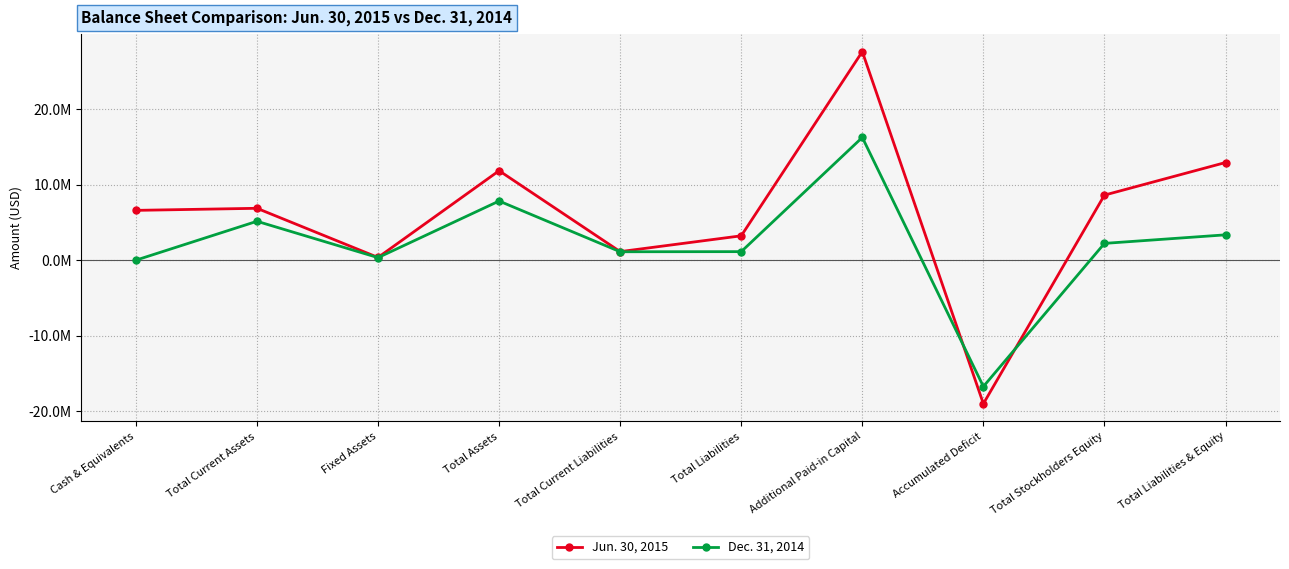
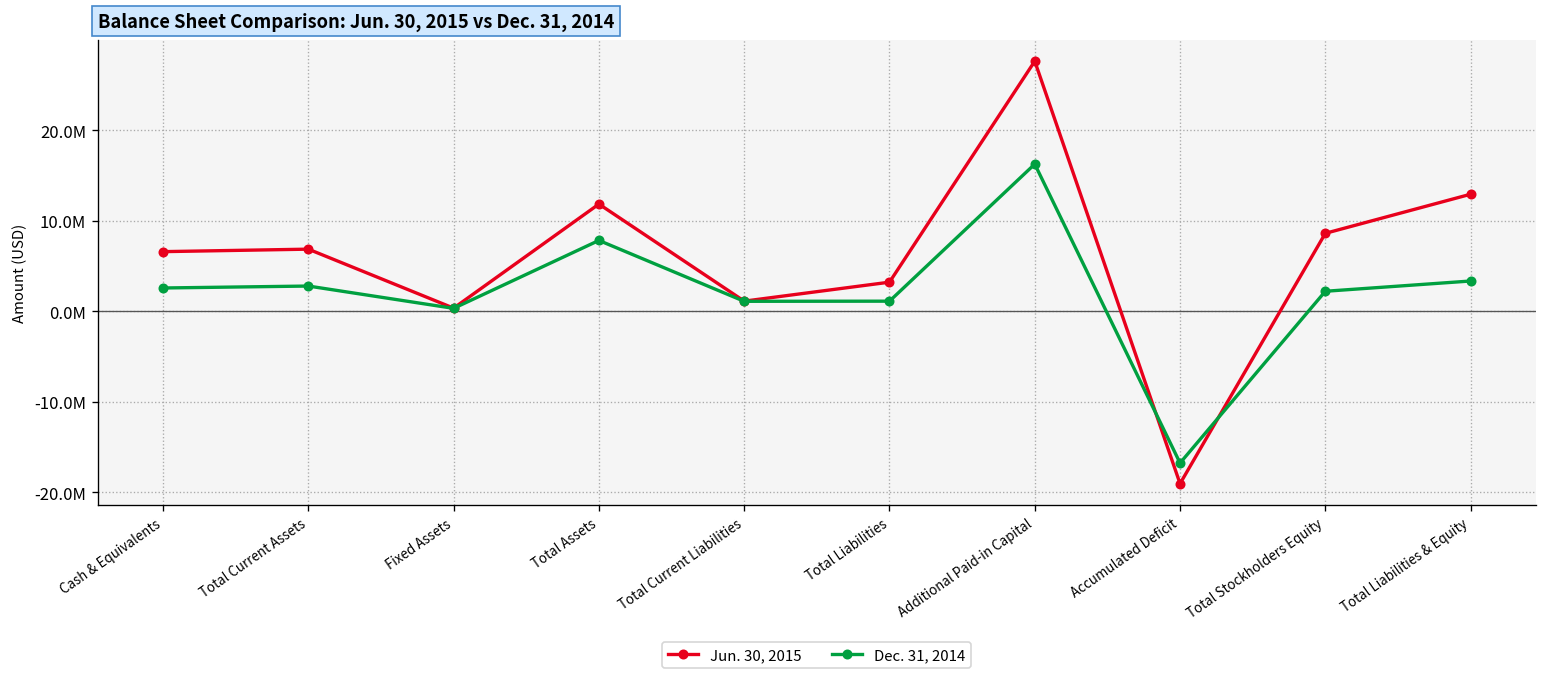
Dec. 31, 2014, Cash & Equivalents: 0 -> 3000000
Dec. 31, 2014, Total Current Assets: 5000000 -> 3000000
